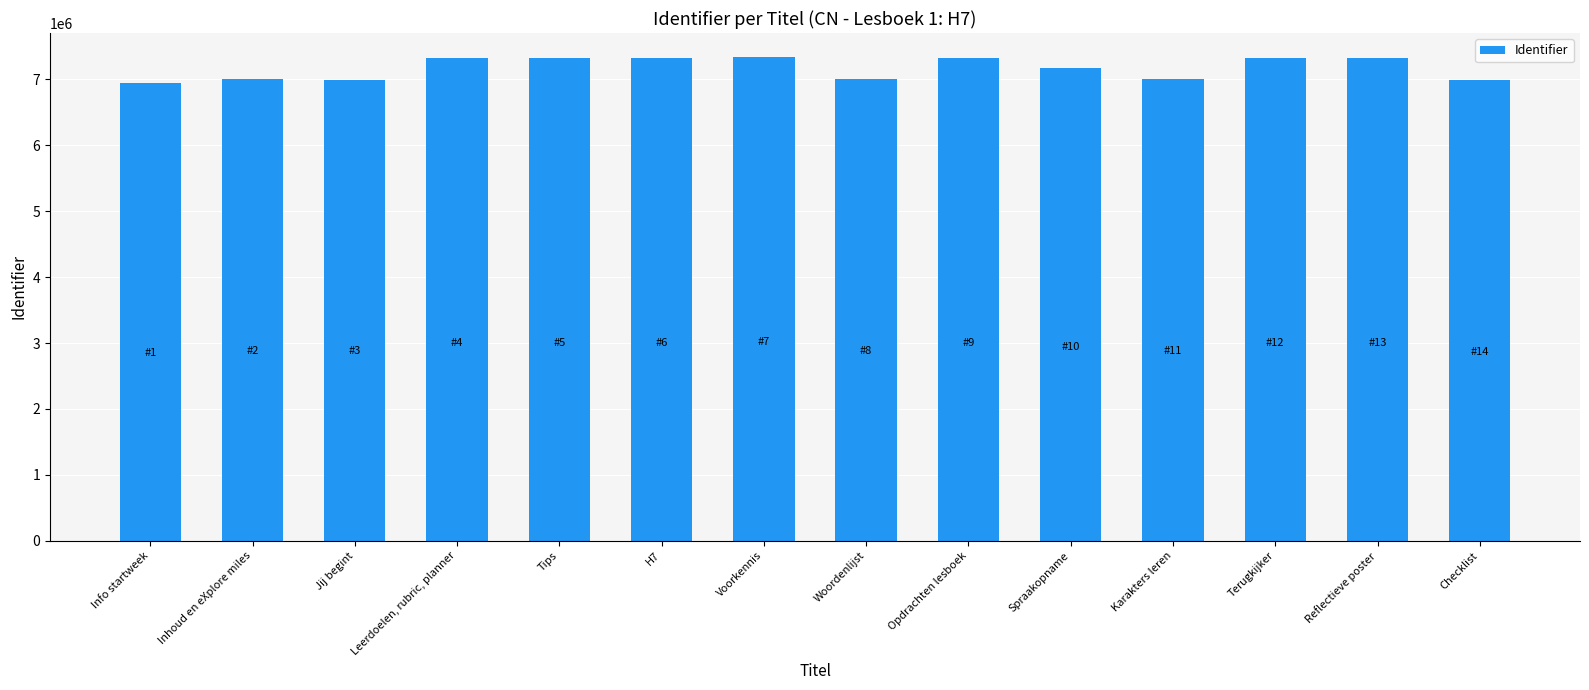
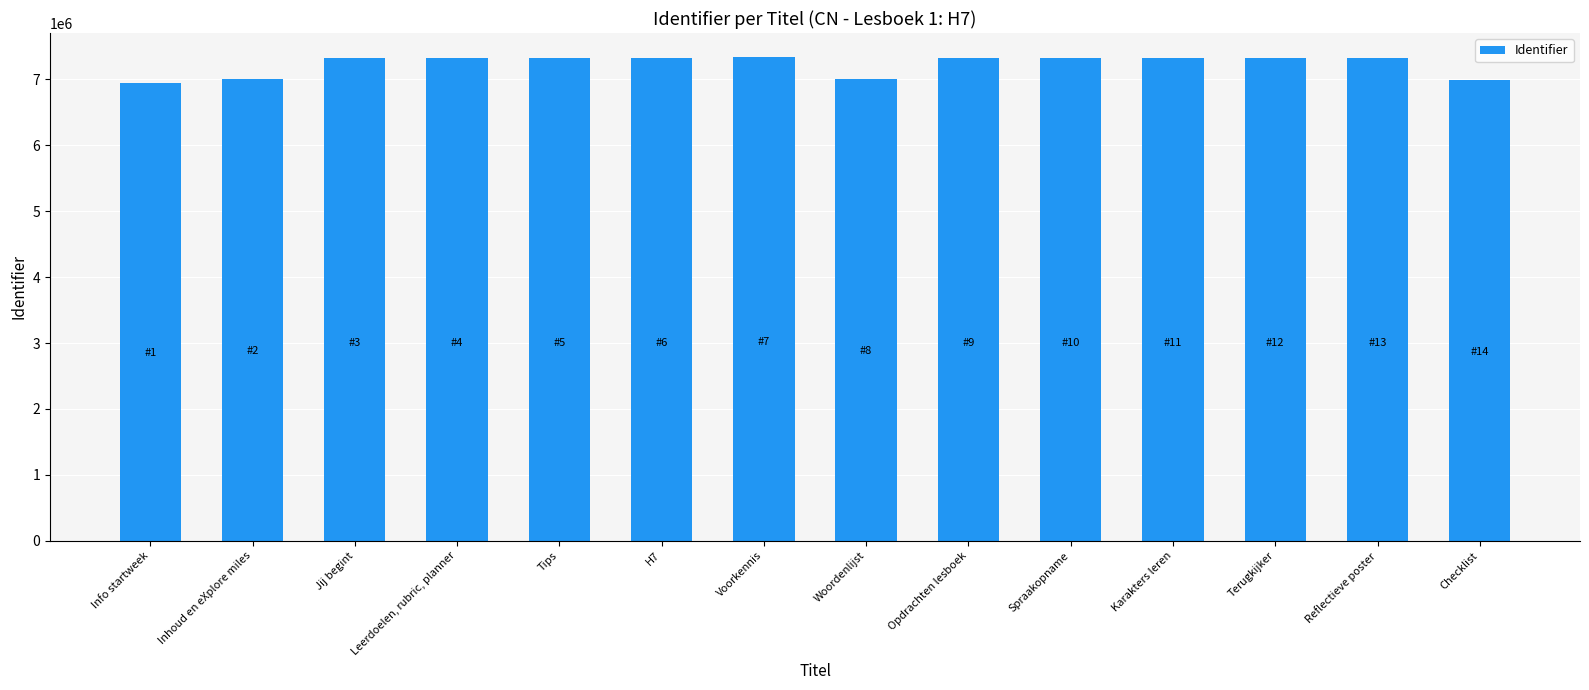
Jij begint: 7000000 -> 7300000
Spraakopname: 7200000 -> 7300000
Karakters leren: 7000000 -> 7300000
